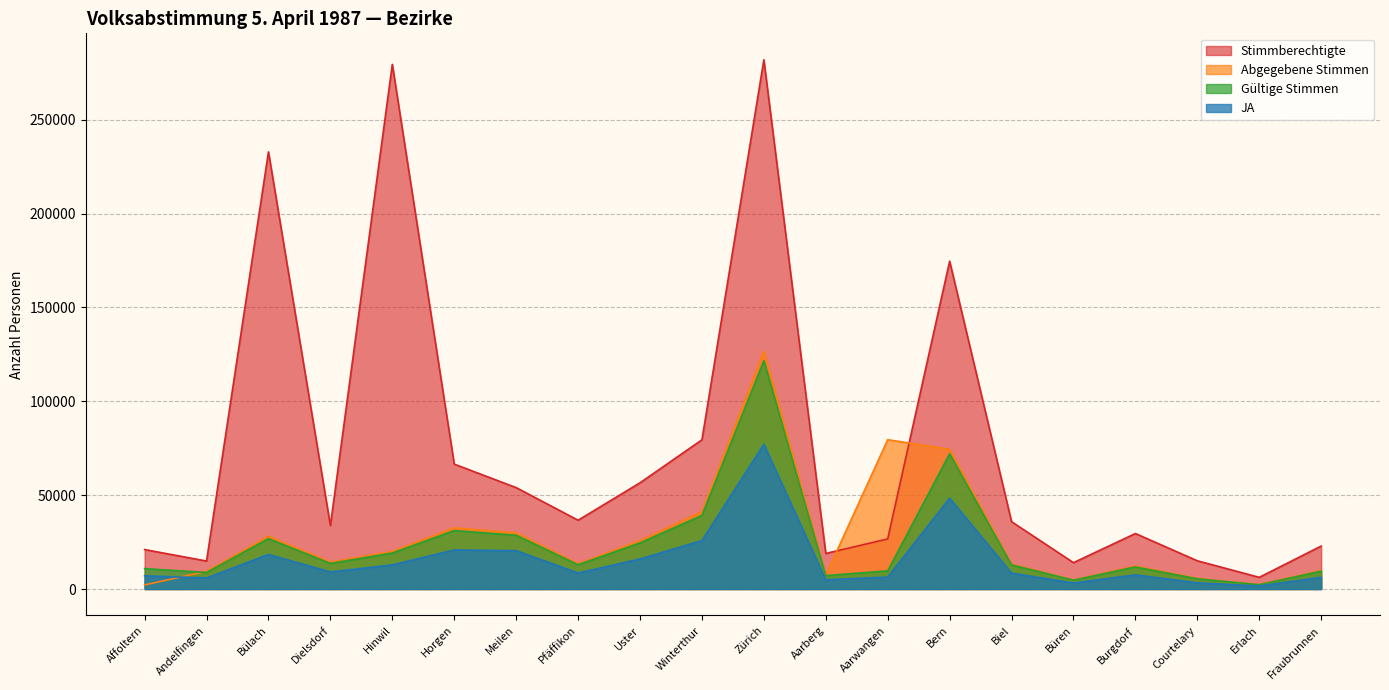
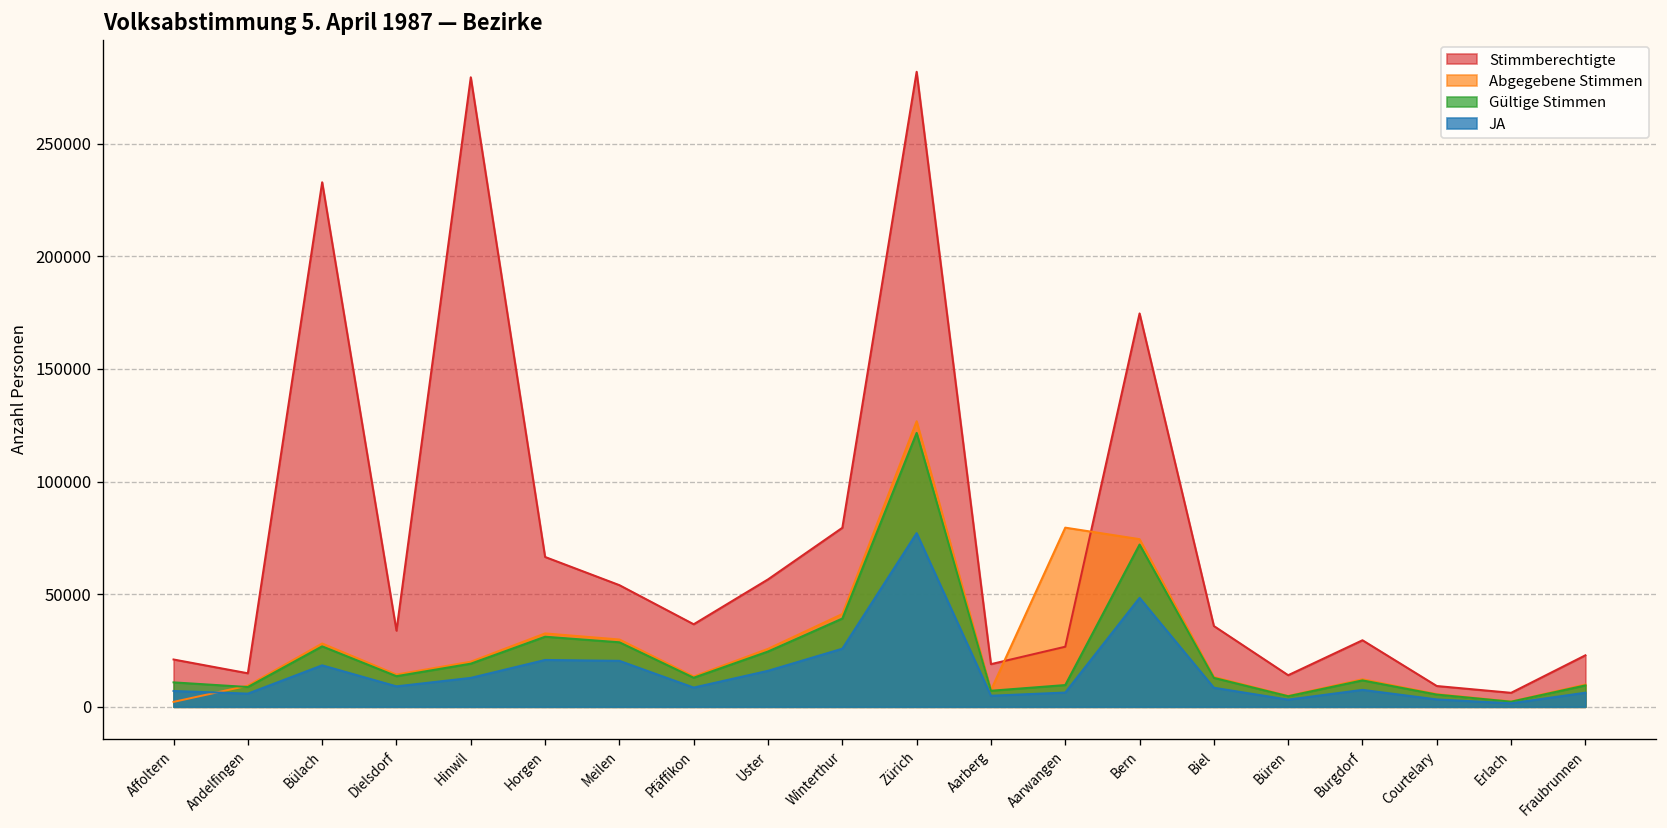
Stimmberechtigte, Courtelary: 15000 -> 9000
